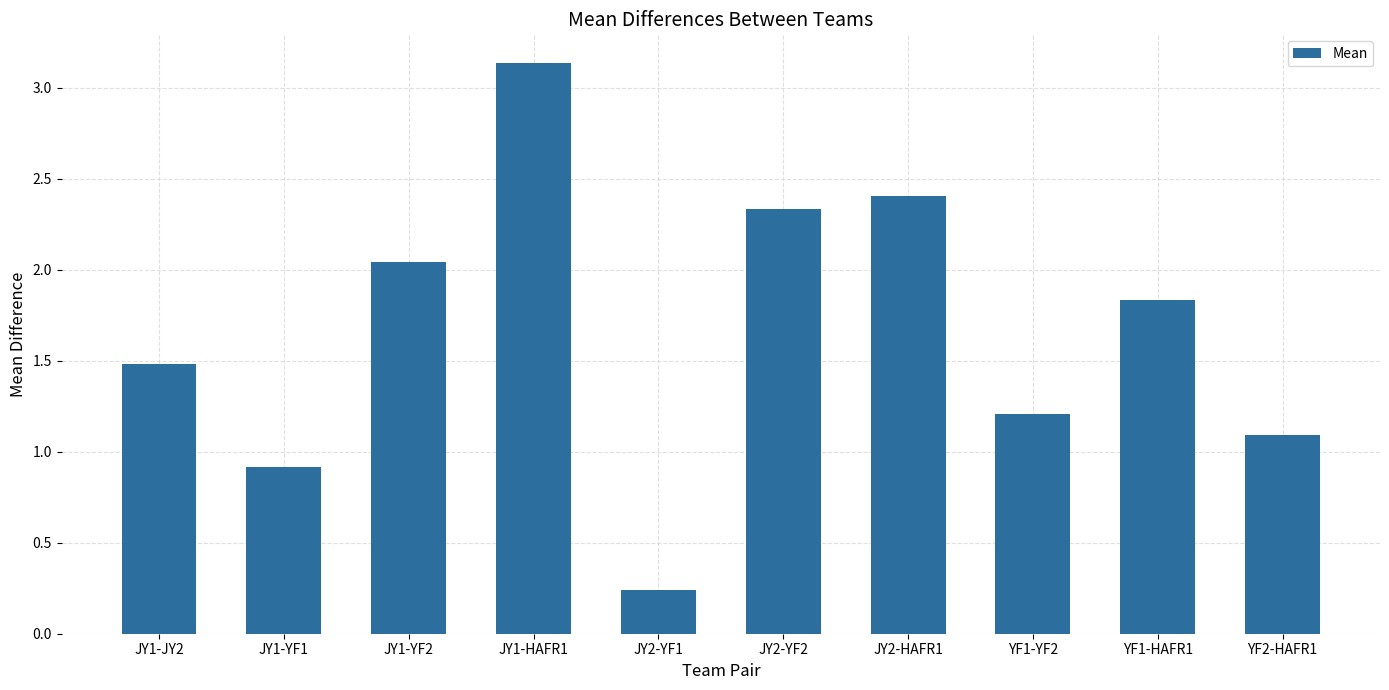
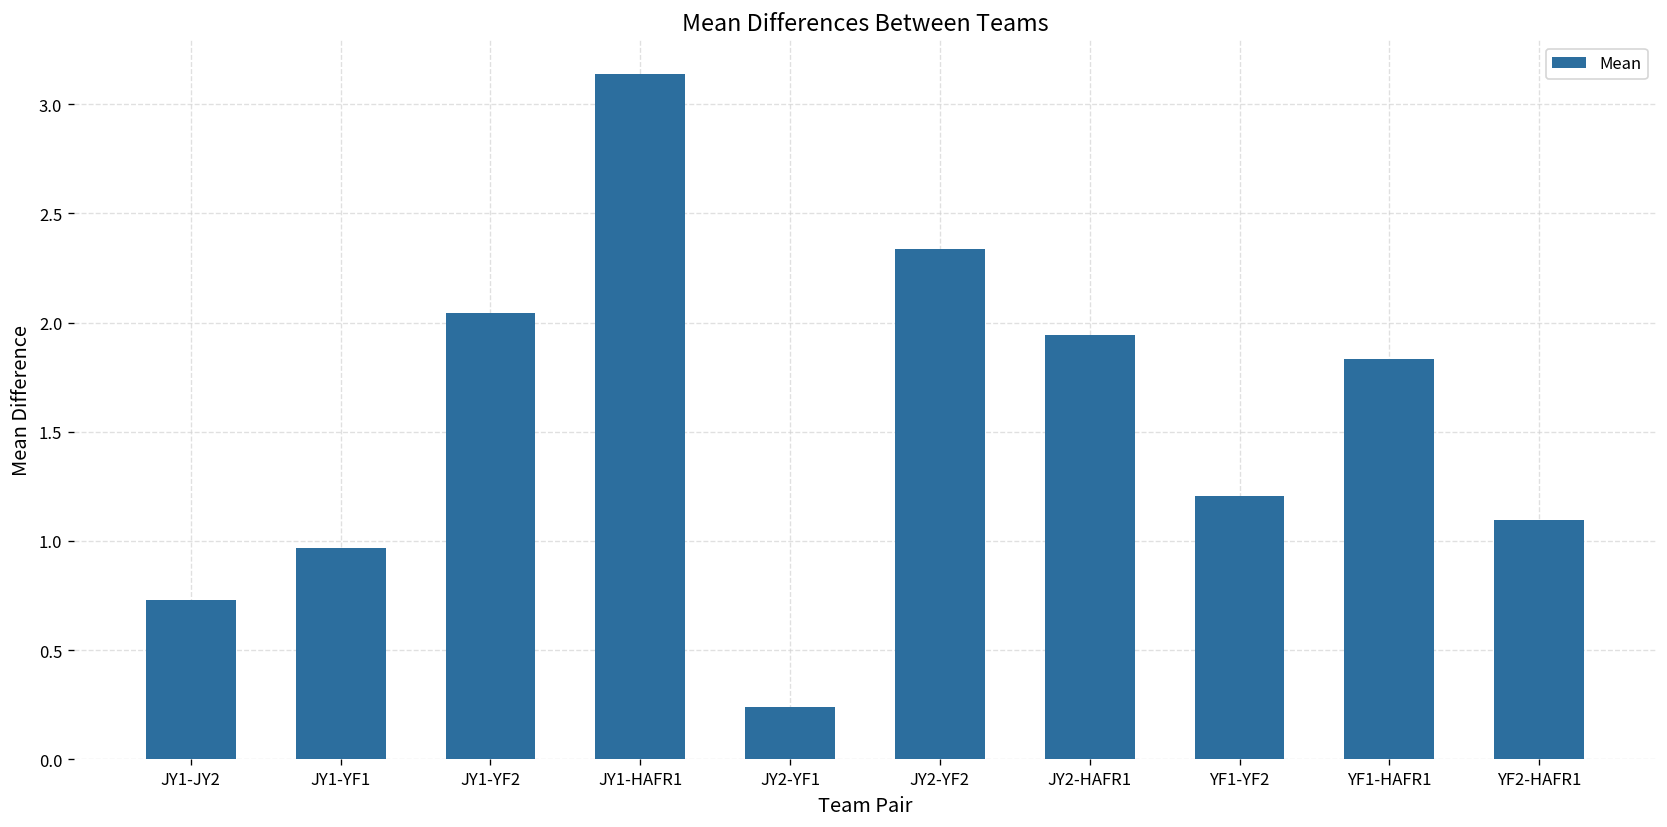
JY1-JY2: 1.48 -> 0.73
JY1-YF1: 0.91 -> 0.97
JY2-HAFR1: 2.41 -> 1.94
